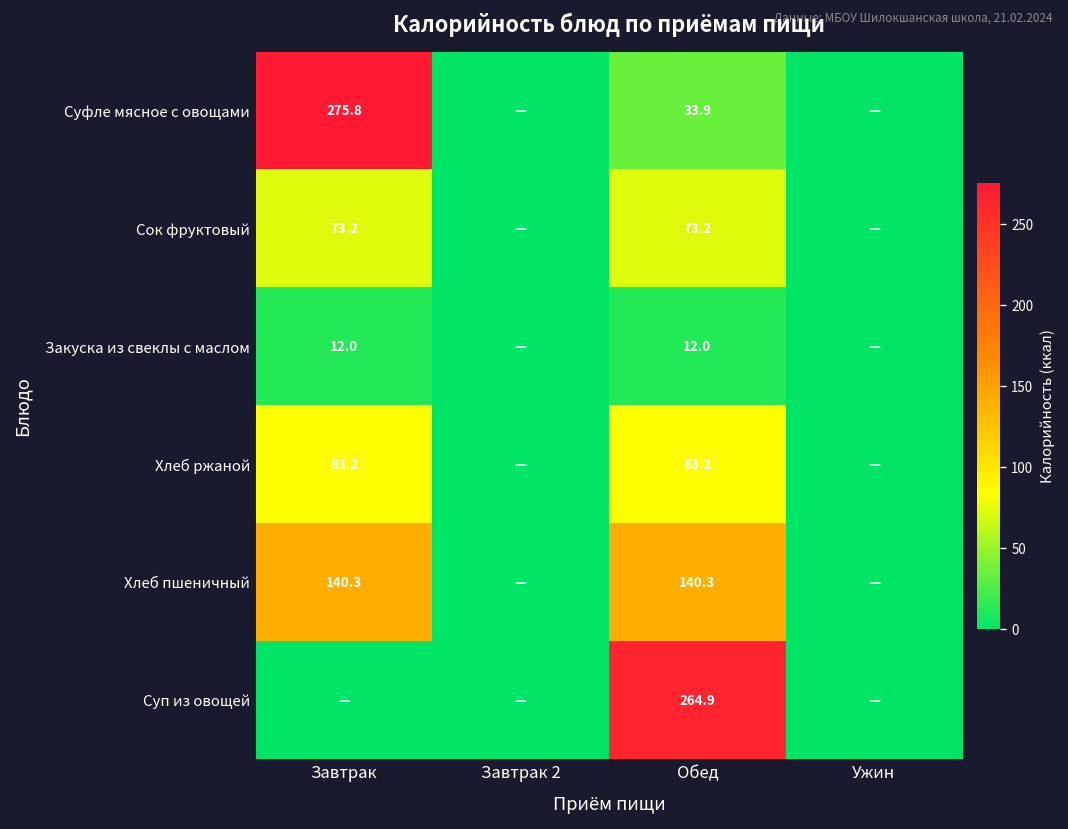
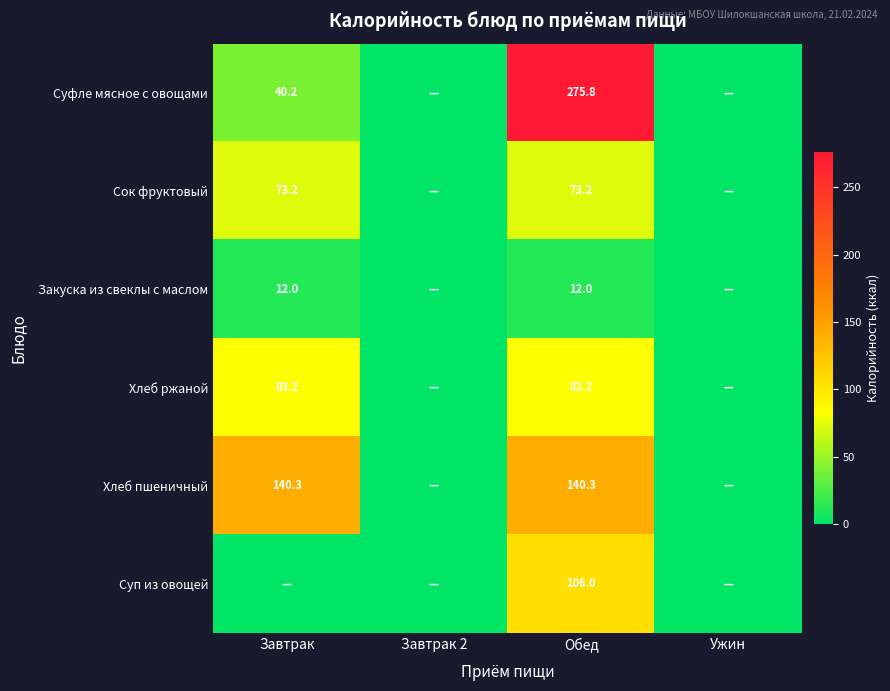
Суфле мясное с овощами, Завтрак: 275.8 -> 40.2
Суфле мясное с овощами, Обед: 33.9 -> 275.8
Суп из овощей, Обед: 264.9 -> 106.0
